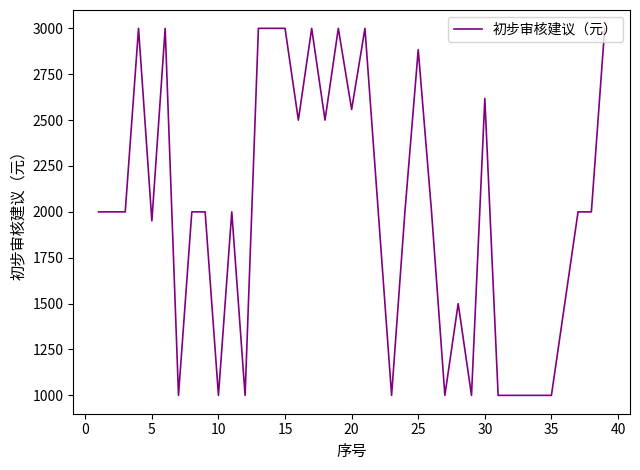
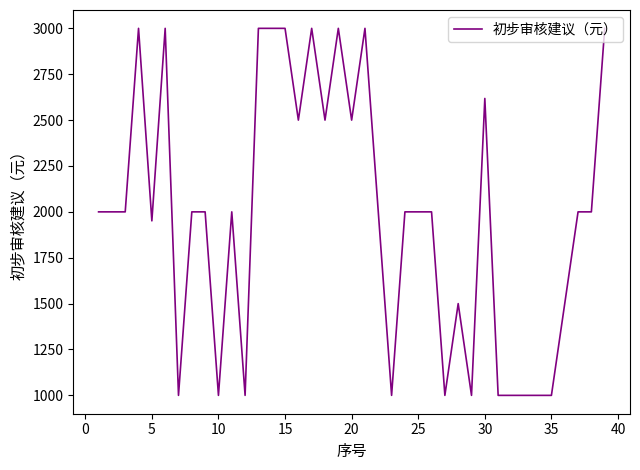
20: 2560 -> 2500
25: 2880 -> 2000
